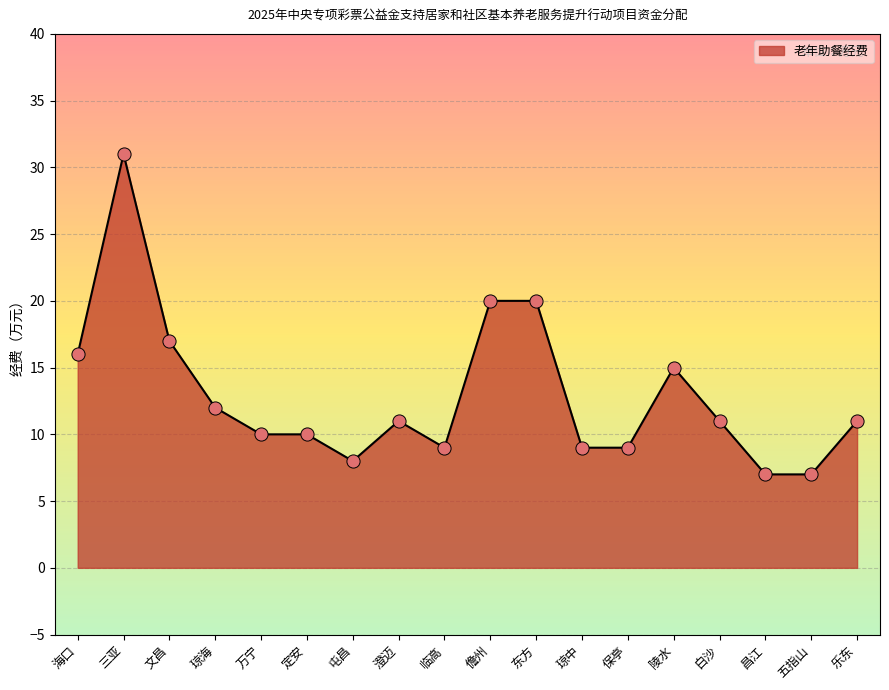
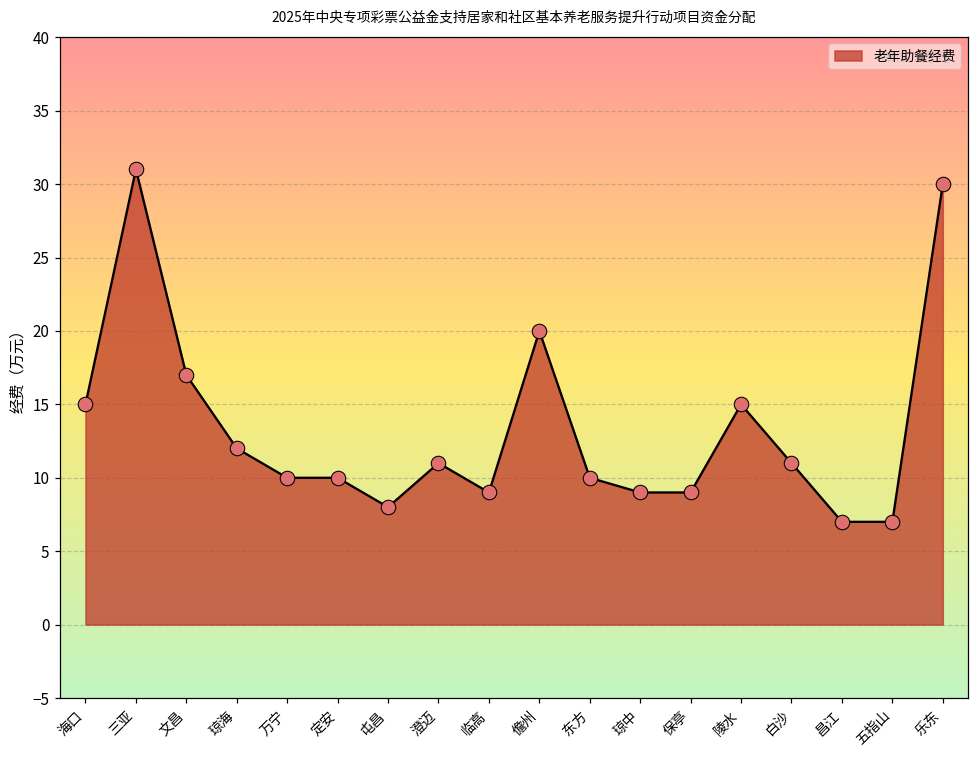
海口: 16 -> 15
东方: 20 -> 10
乐东: 11 -> 30
